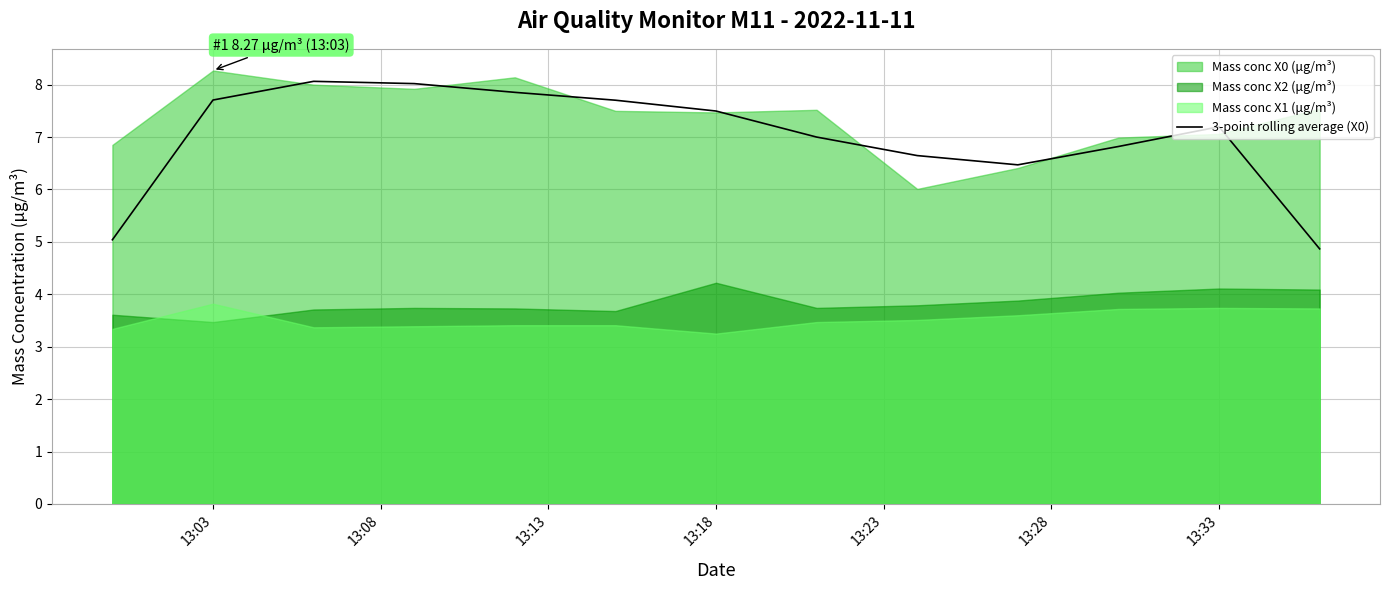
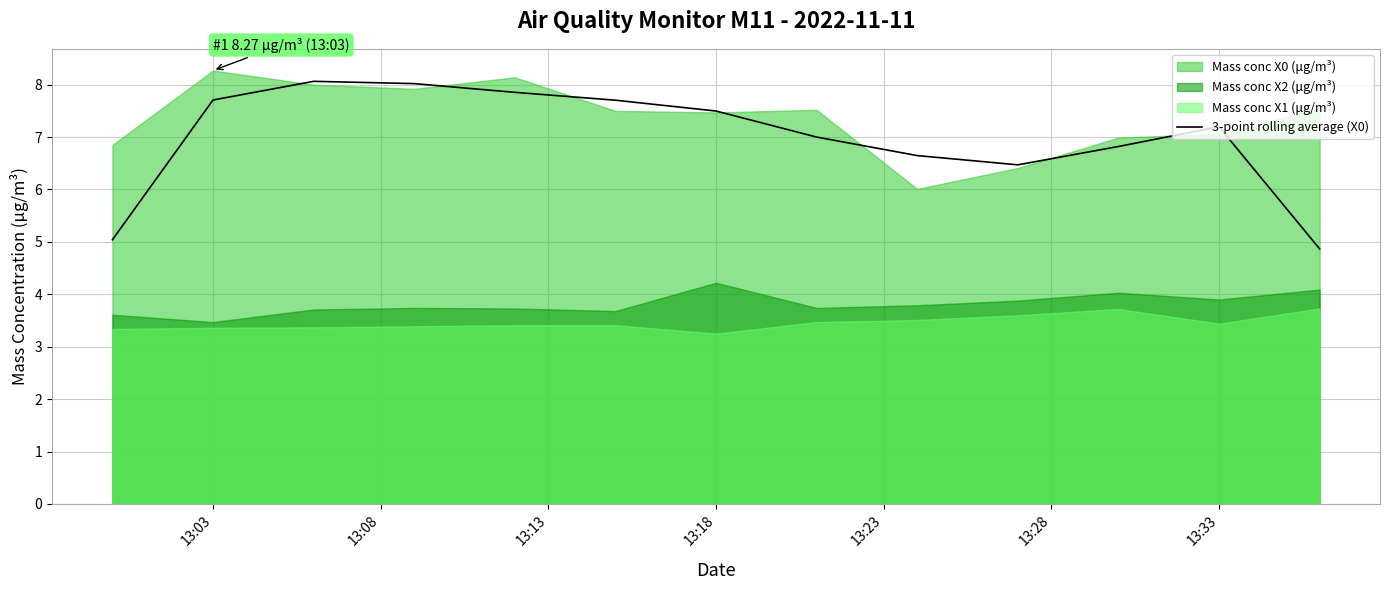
Mass conc X1 (μg/m³), 13:03: 3.8 -> 3.4
Mass conc X2 (μg/m³), 13:33: 4.1 -> 3.9
Mass conc X1 (μg/m³), 13:33: 3.7 -> 3.4
